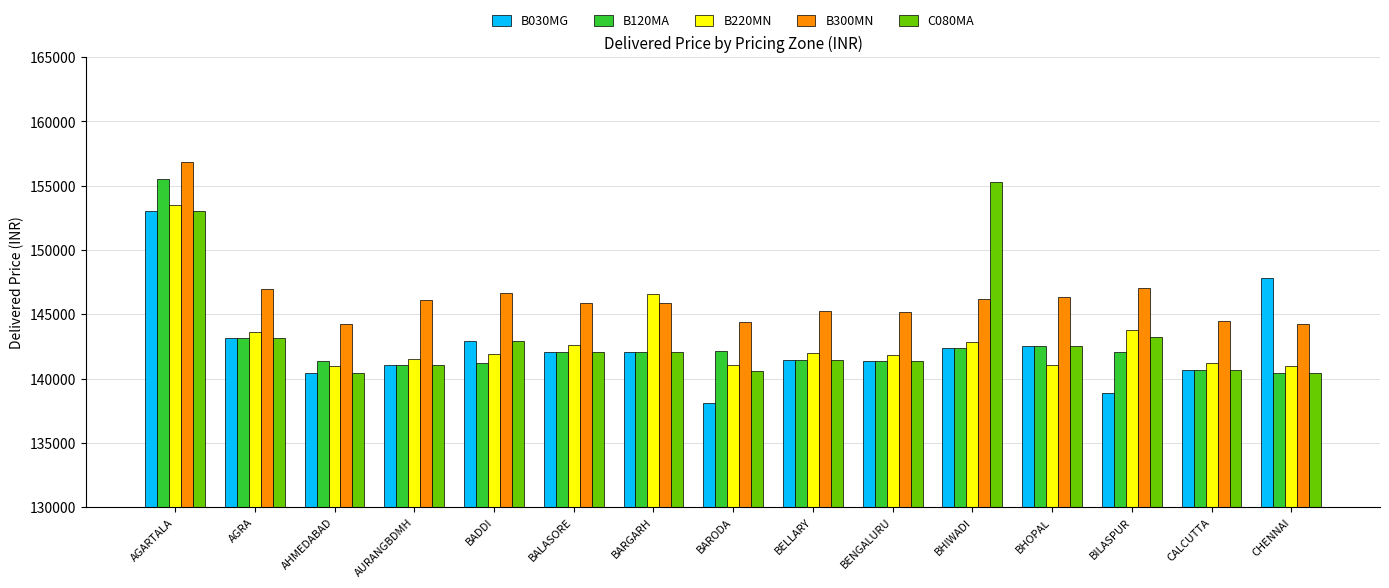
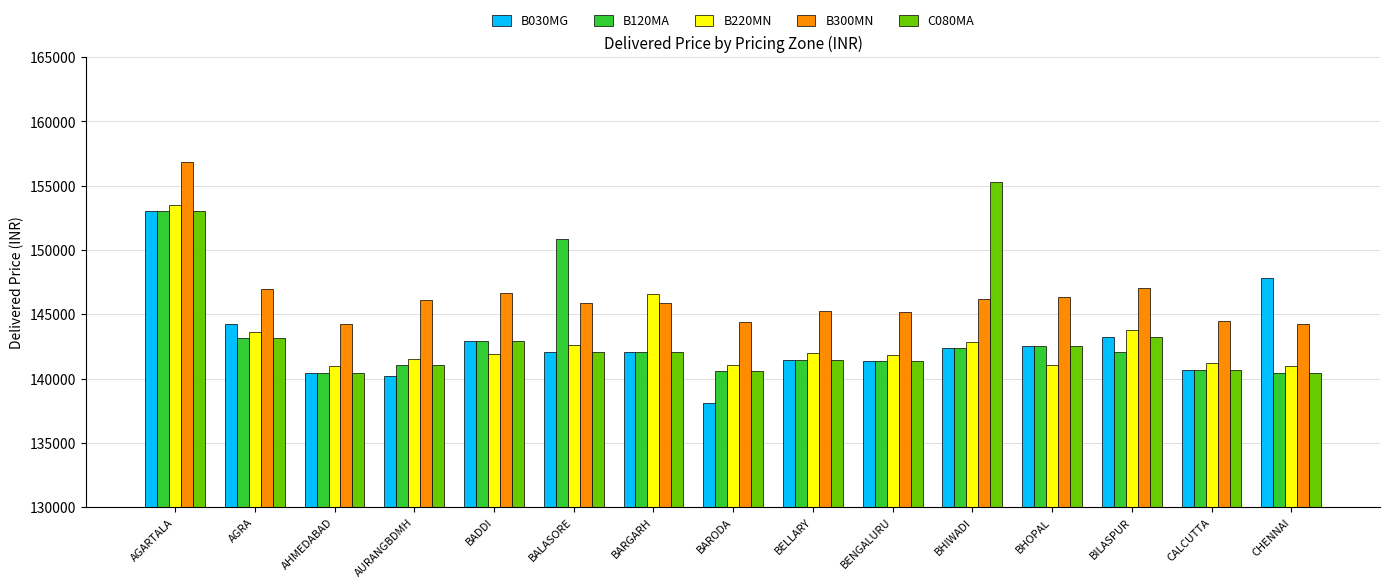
B120MA, AGARTALA: 155600 -> 153000
B030MG, AGRA: 143200 -> 144200
B120MA, AHMEDABAD: 141300 -> 140500
B030MG, AURANGBDMH: 141000 -> 140200
B120MA, BADDI: 141200 -> 142900
B120MA, BALASORE: 142100 -> 150800
B120MA, BARODA: 142100 -> 140600
B030MG, BILASPUR: 138900 -> 143300
